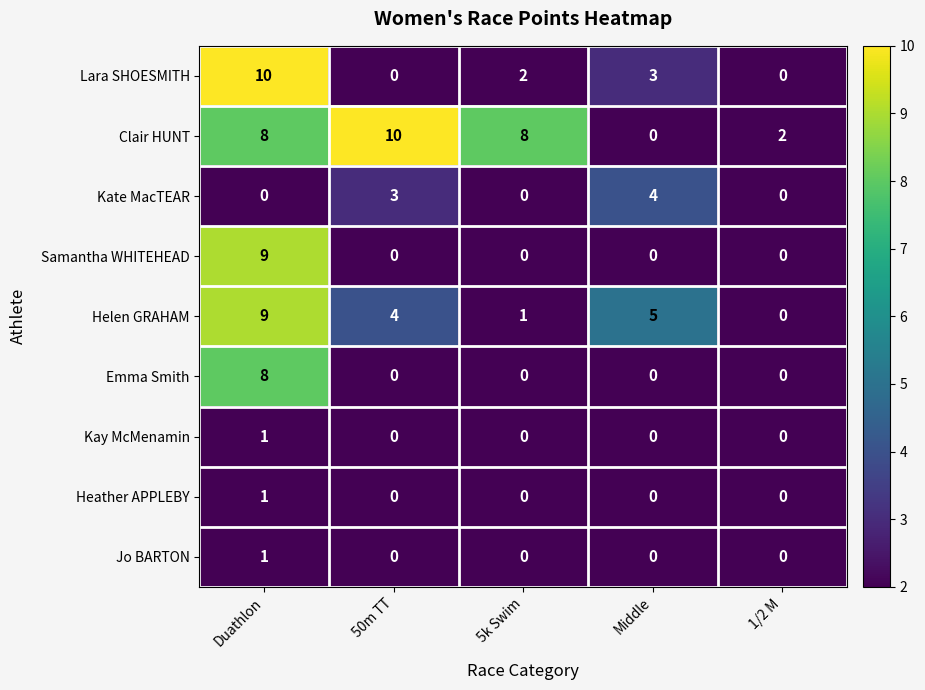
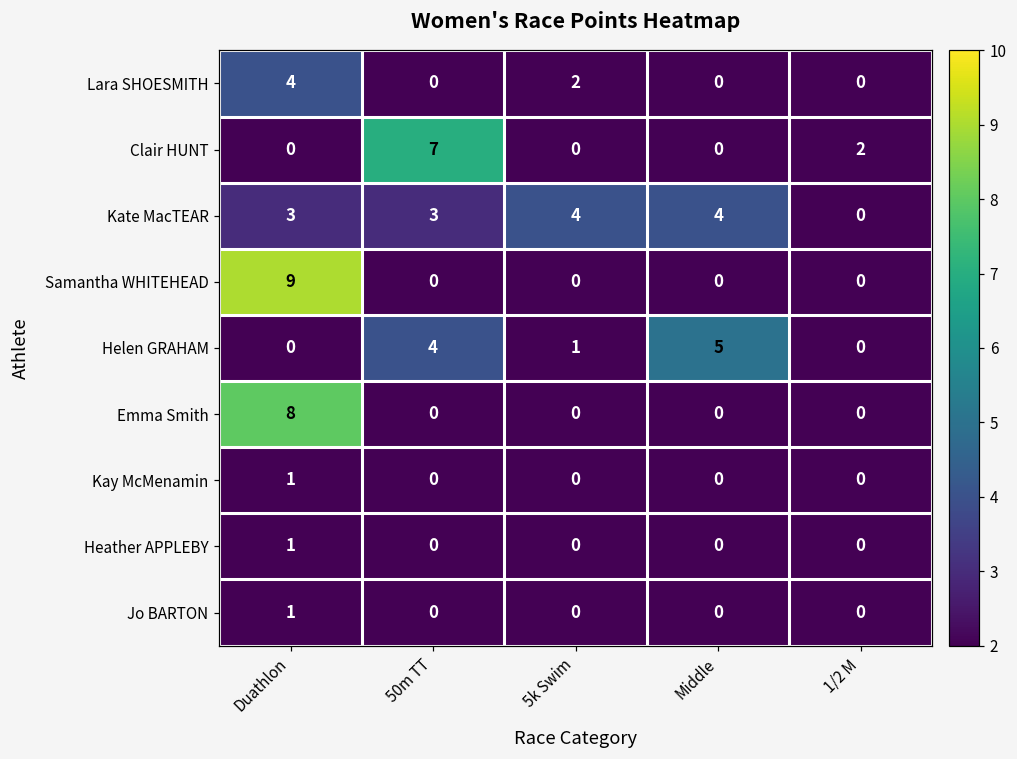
Lara SHOESMITH, Duathlon: 10 -> 4
Lara SHOESMITH, Middle: 3 -> 0
Clair HUNT, Duathlon: 8 -> 0
Clair HUNT, 50m TT: 10 -> 7
Clair HUNT, 5k Swim: 8 -> 0
Kate MacTEAR, Duathlon: 0 -> 3
Kate MacTEAR, 5k Swim: 0 -> 4
Helen GRAHAM, Duathlon: 9 -> 0
